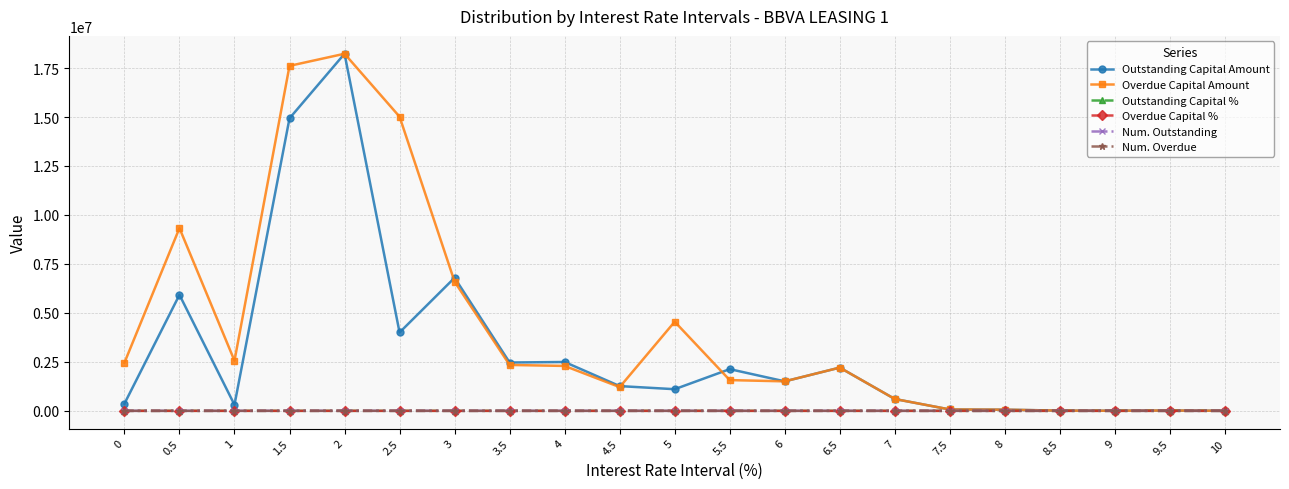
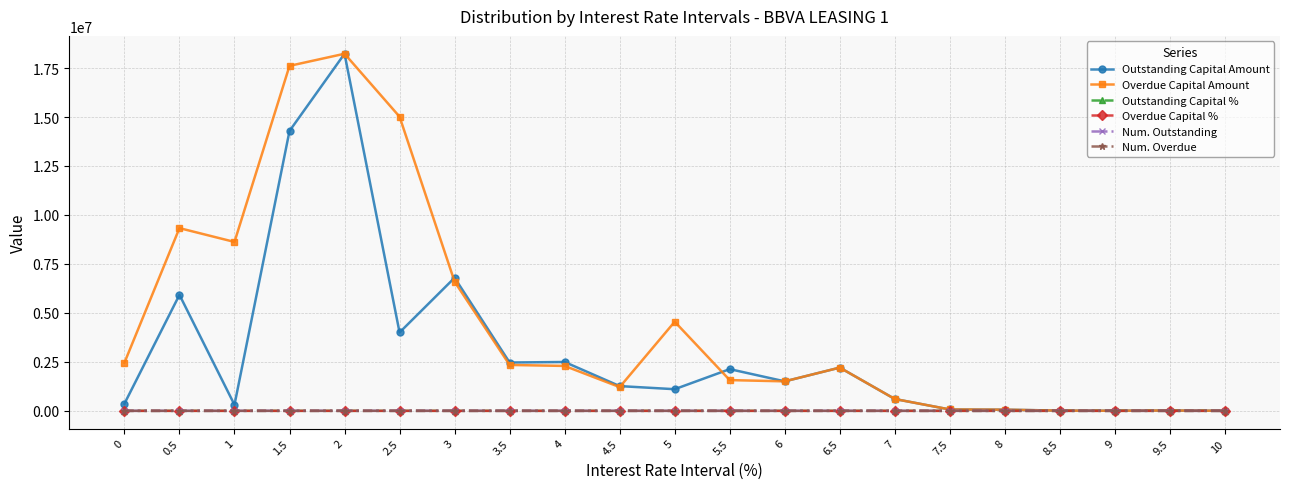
Overdue Capital Amount, 1: 2600000 -> 8600000
Outstanding Capital Amount, 1.5: 14900000 -> 14300000
